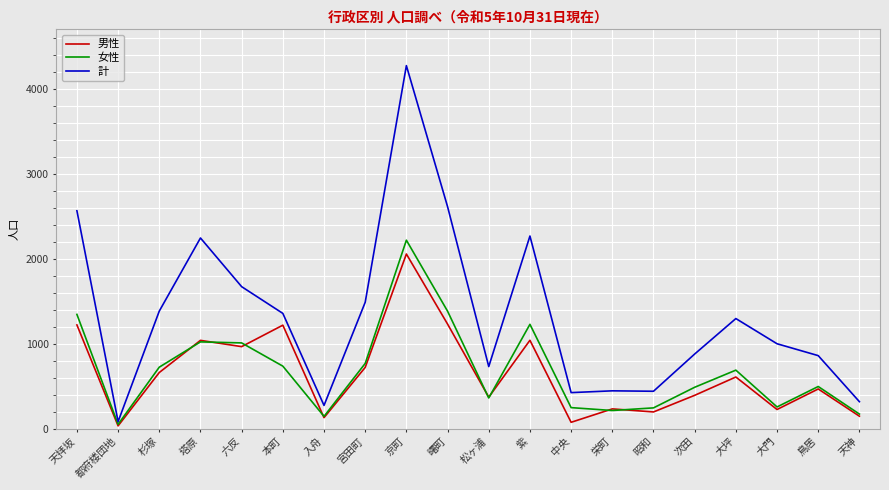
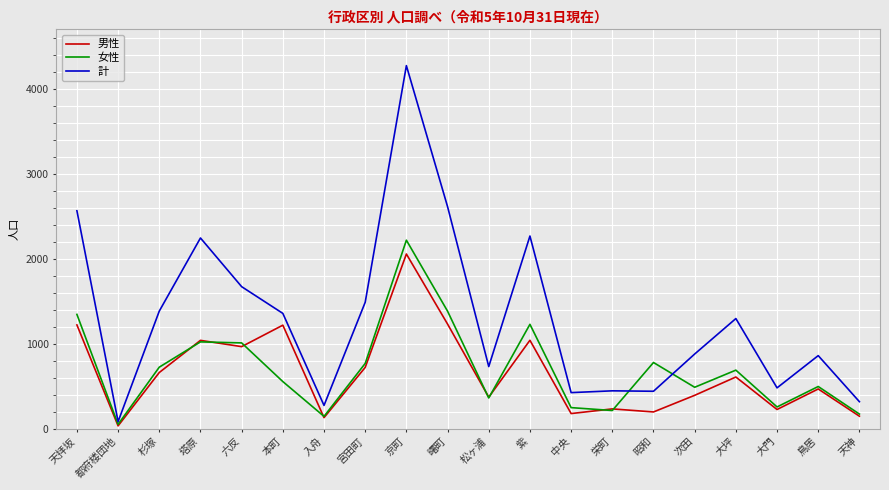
女性, 本町: 700 -> 600
男性, 中央: 100 -> 200
女性, 昭和: 200 -> 800
計, 大門: 1000 -> 500
